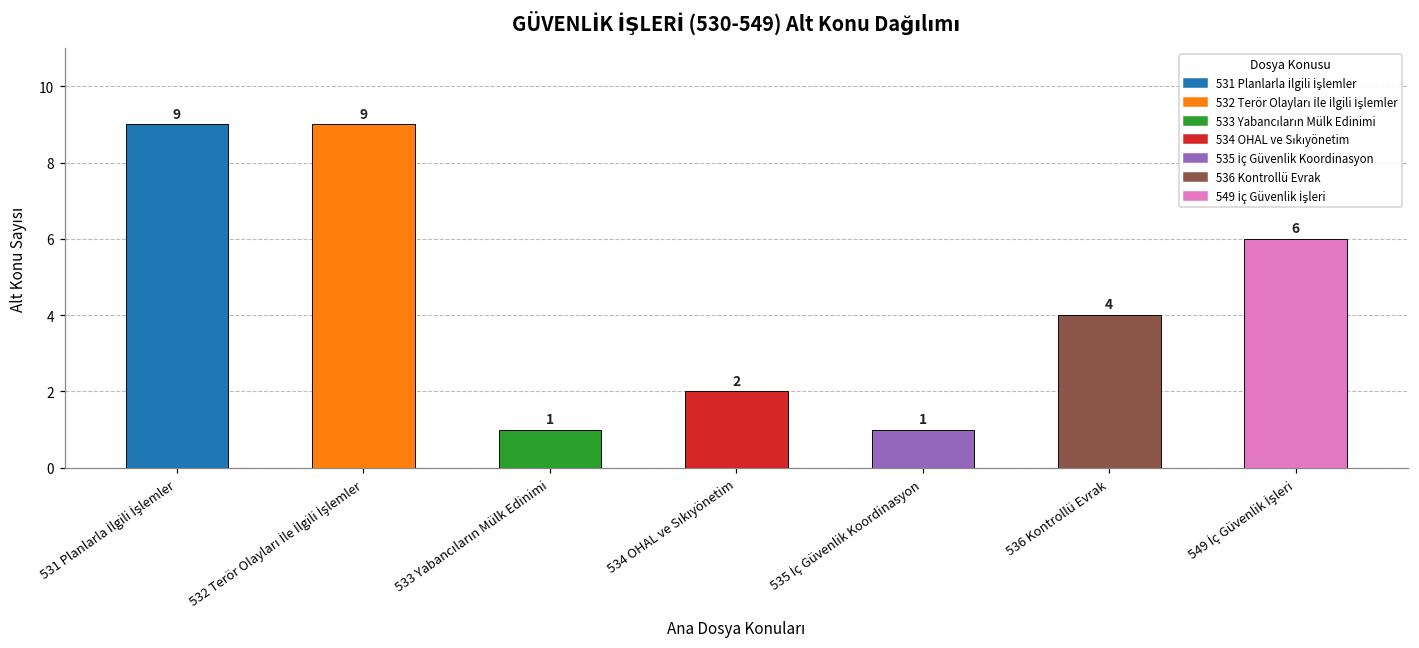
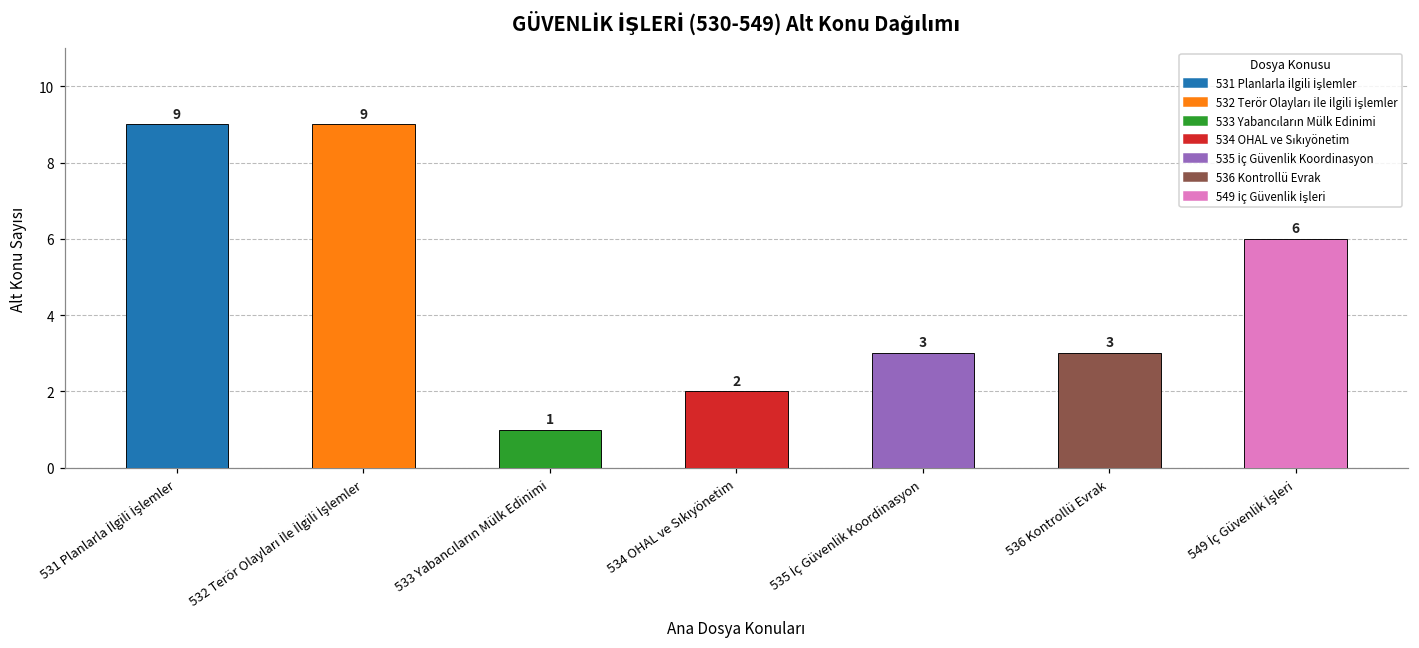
535 İç Güvenlik Koordinasyon: 1 -> 3
536 Kontrollü Evrak: 4 -> 3
